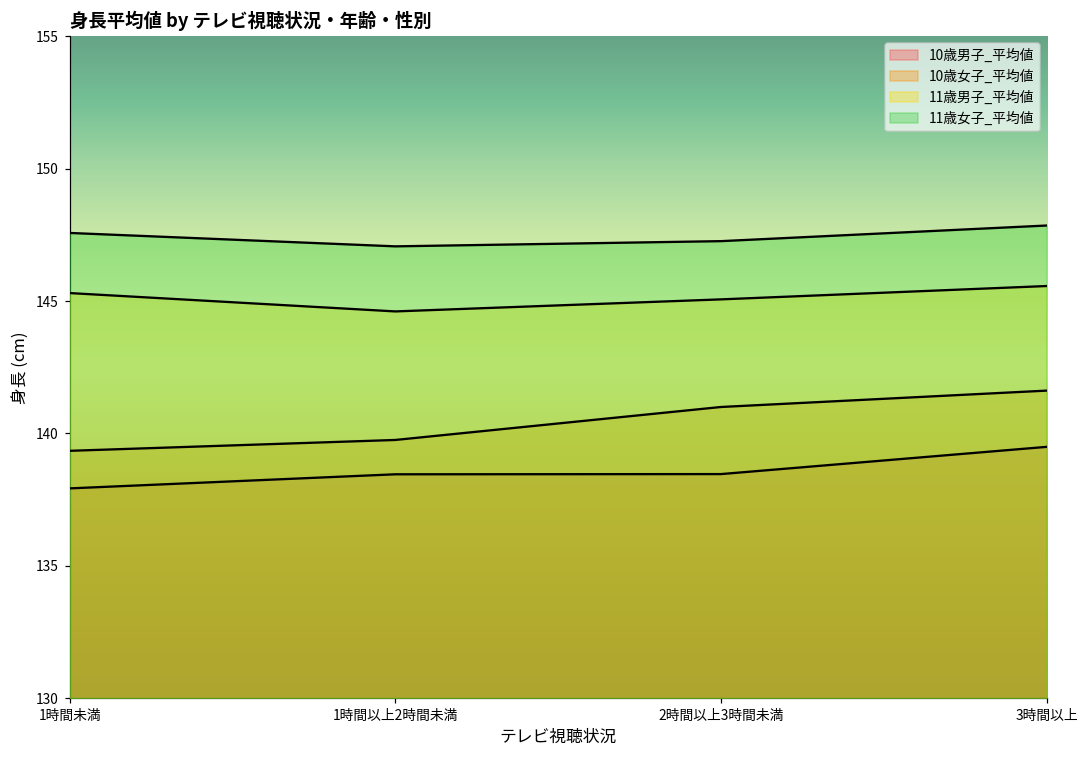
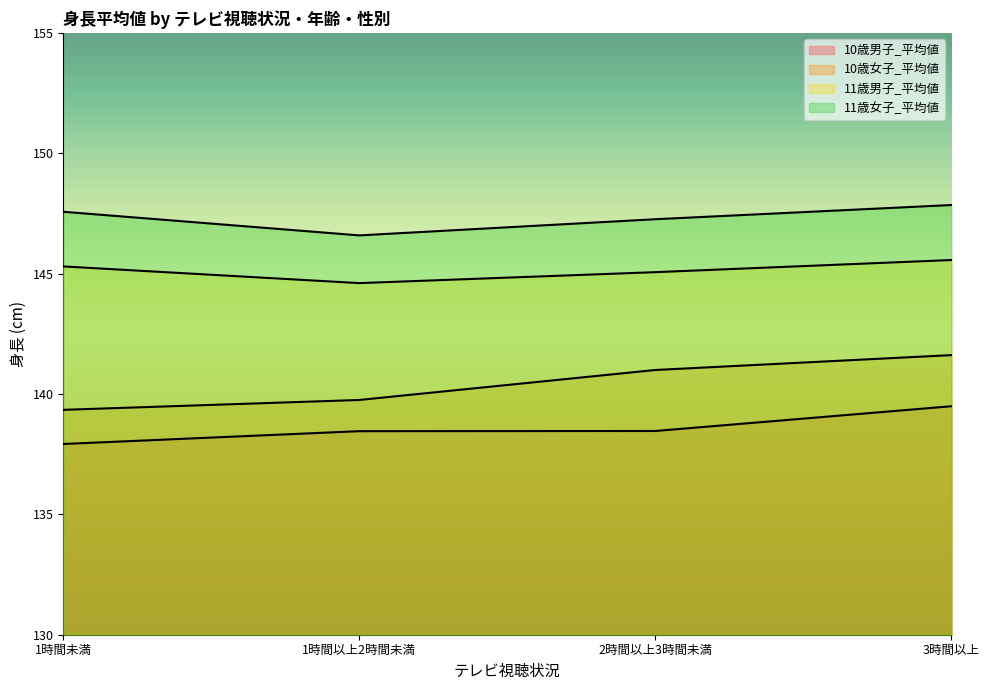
11歳女子_平均値, 1時間以上2時間未満: 147.1 -> 146.6
